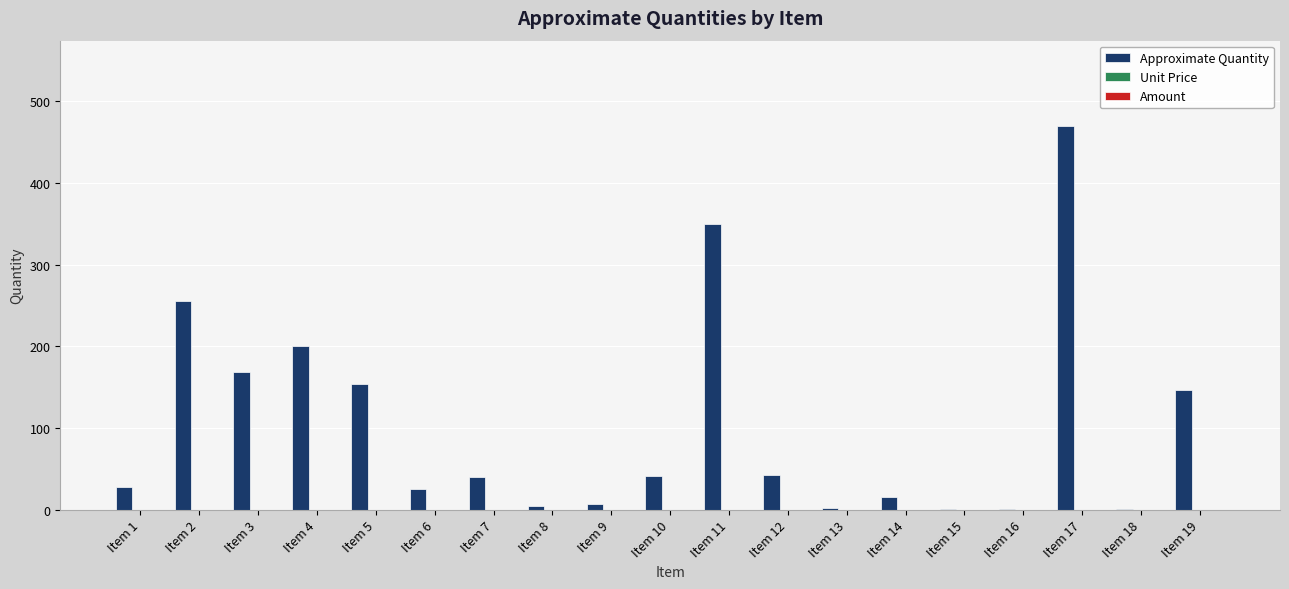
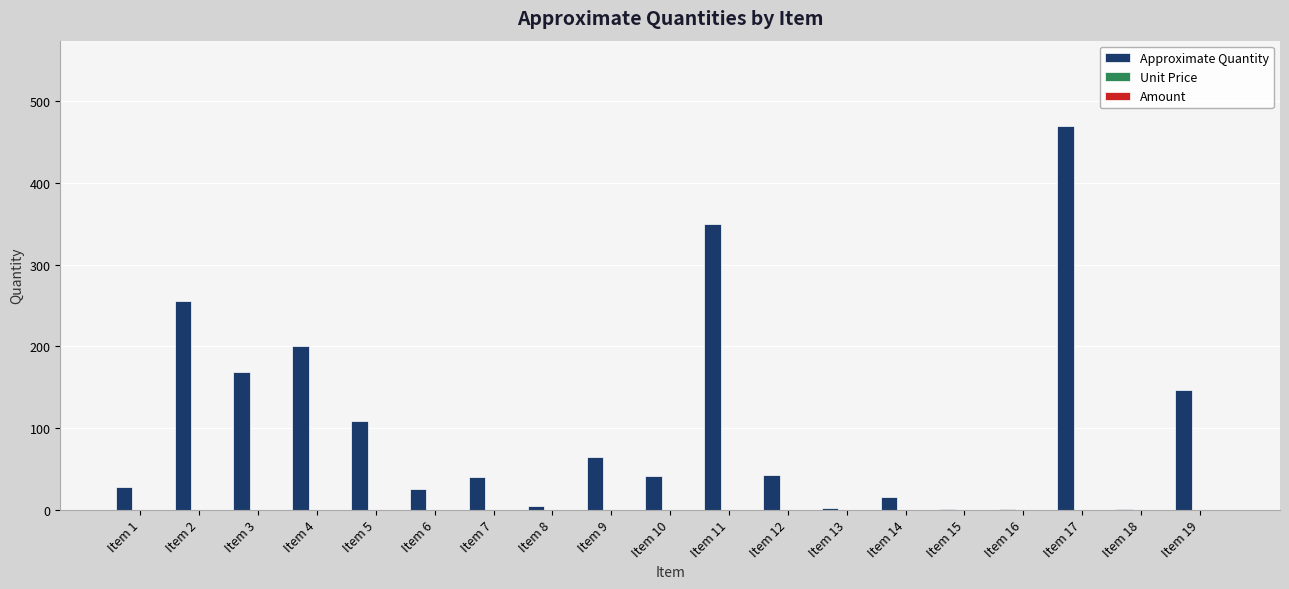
Approximate Quantity, Item 5: 150 -> 110
Approximate Quantity, Item 9: 10 -> 60
